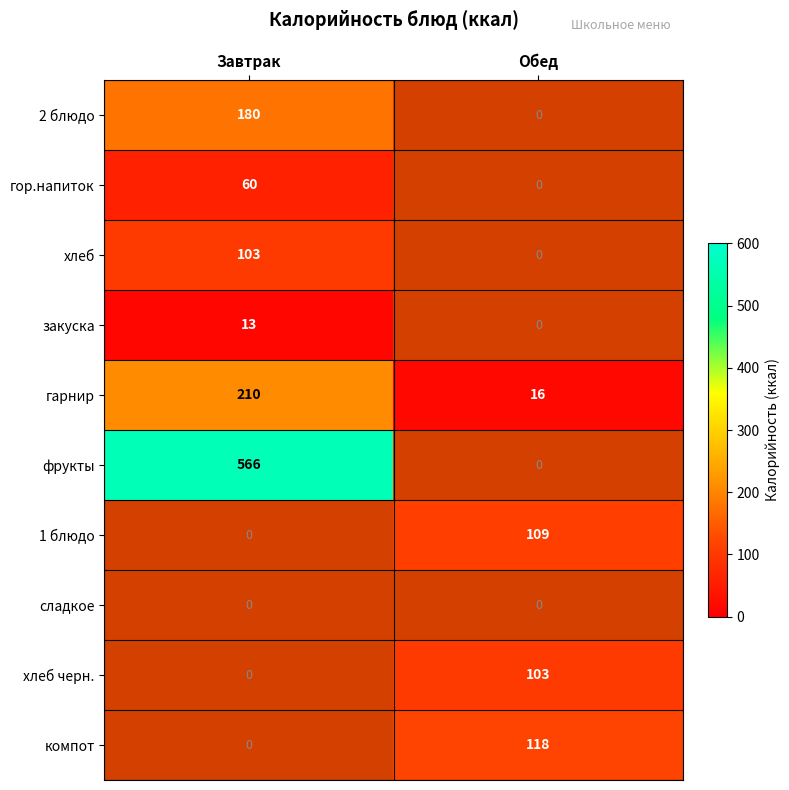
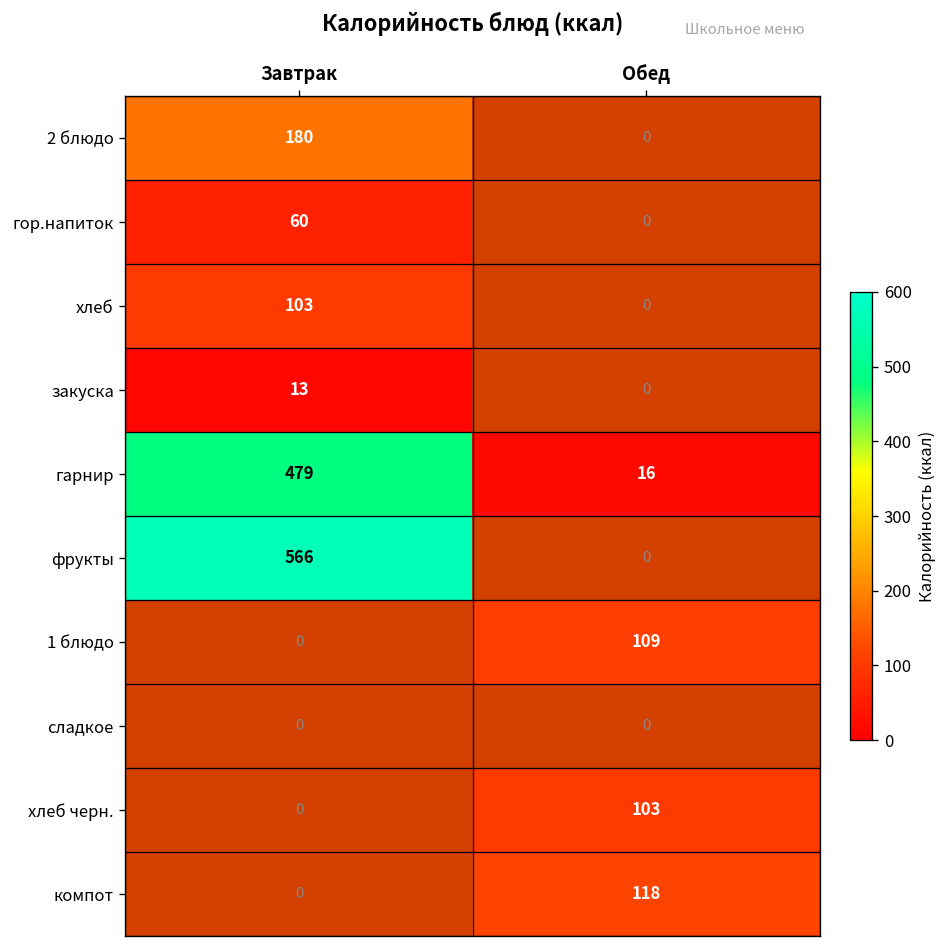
гарнир, Завтрак: 210 -> 479
